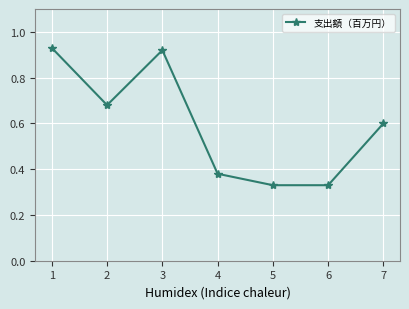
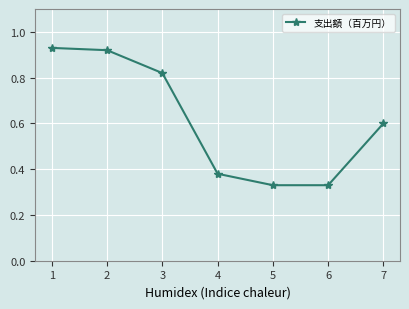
2: 0.68 -> 0.92
3: 0.92 -> 0.82
